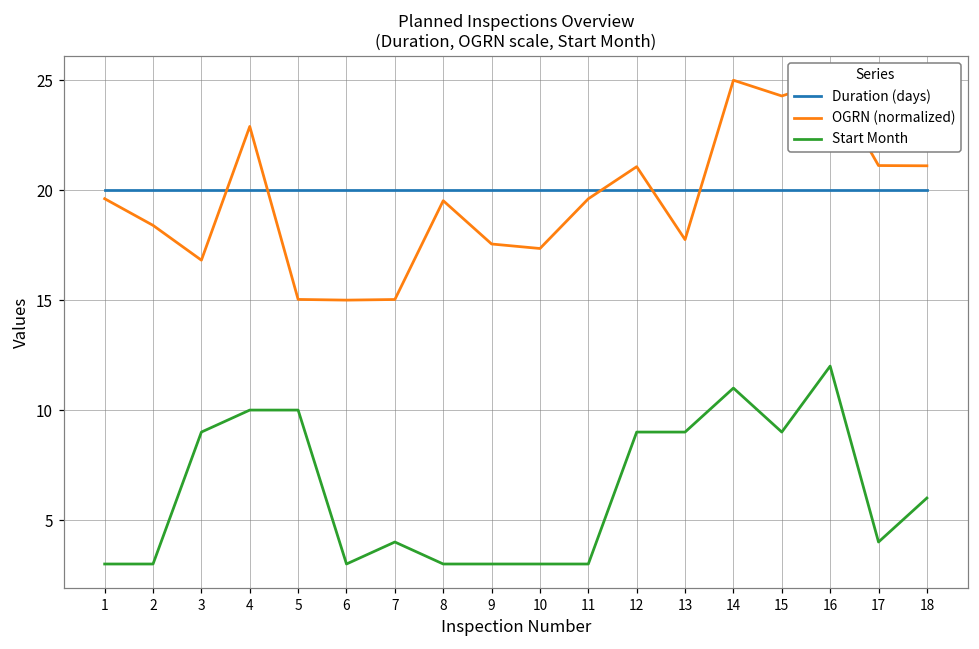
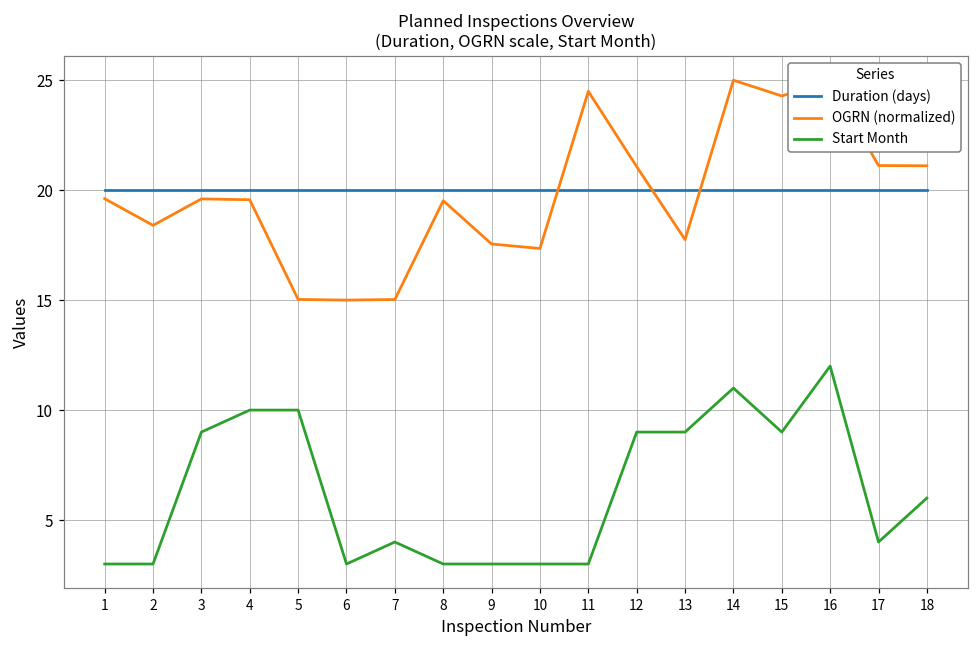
OGRN (normalized), 3: 16.8 -> 19.6
OGRN (normalized), 4: 22.9 -> 19.6
OGRN (normalized), 11: 19.6 -> 24.5
